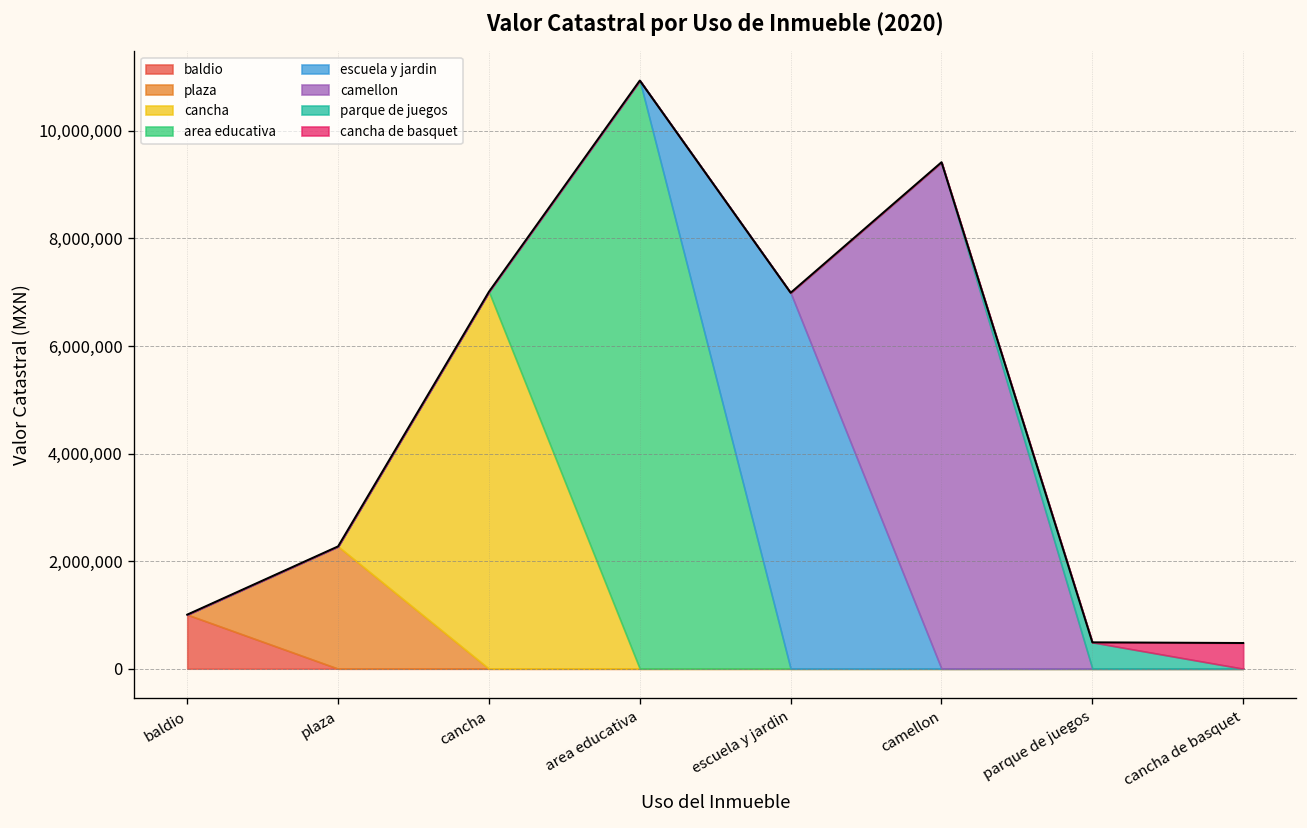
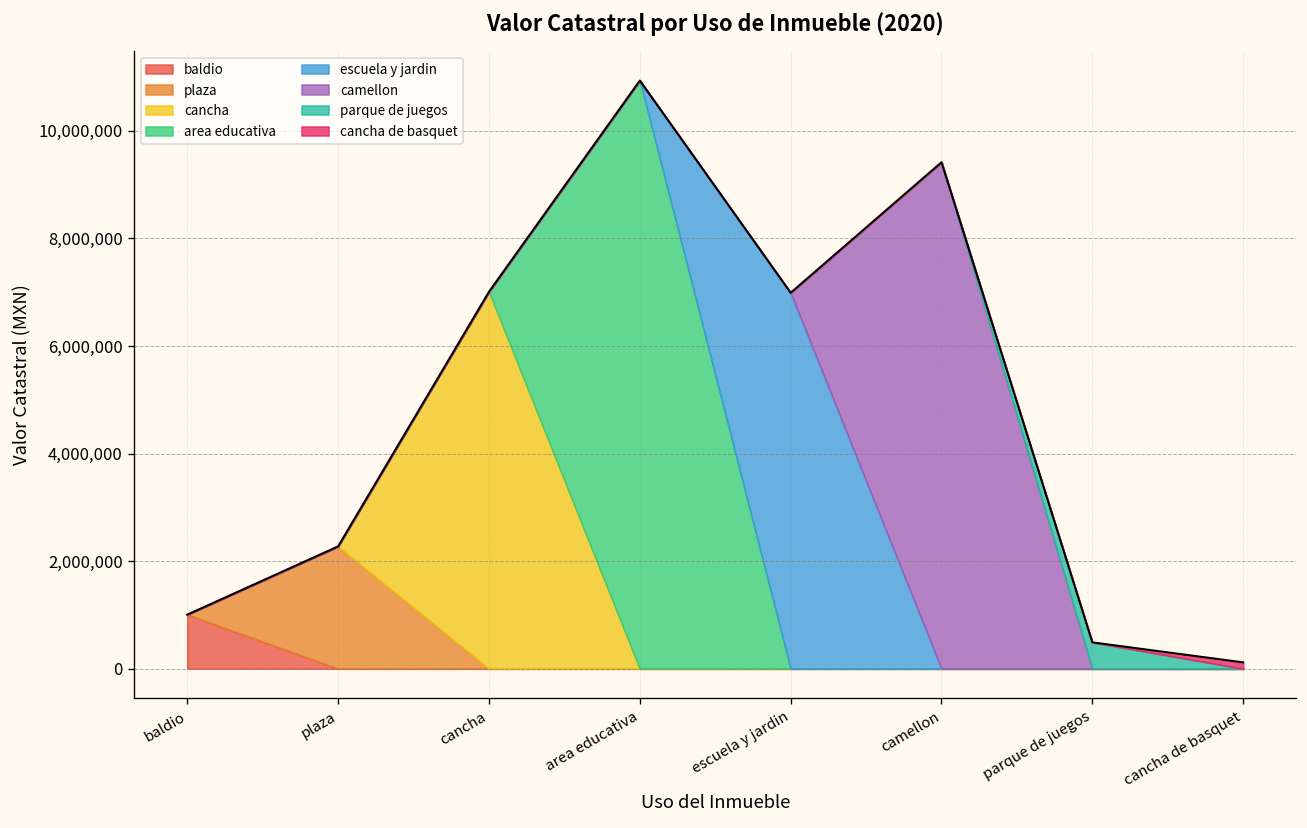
cancha de basquet, cancha de basquet: 500,000 -> 100,000
